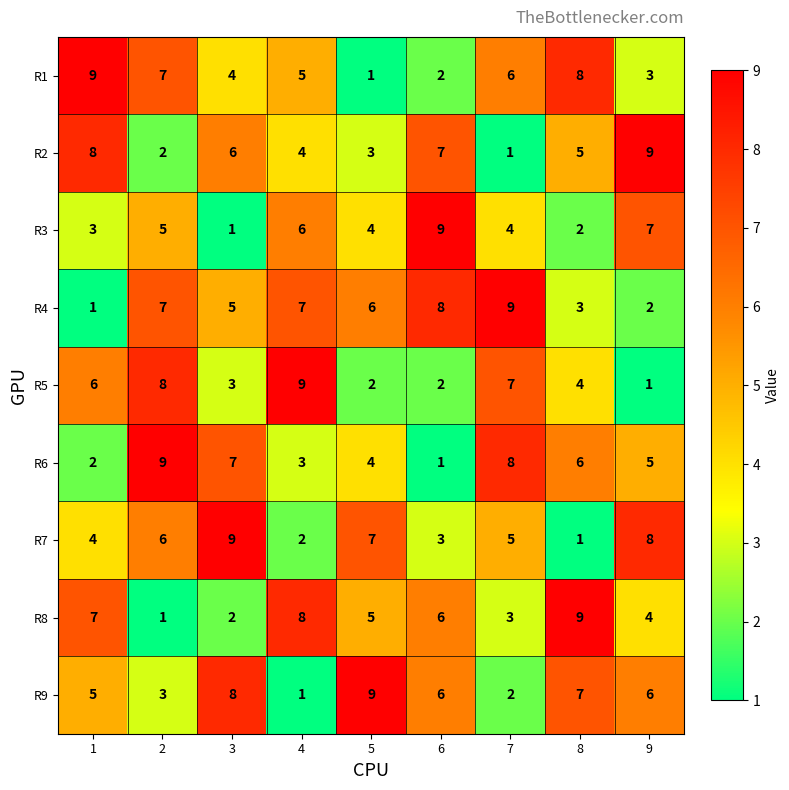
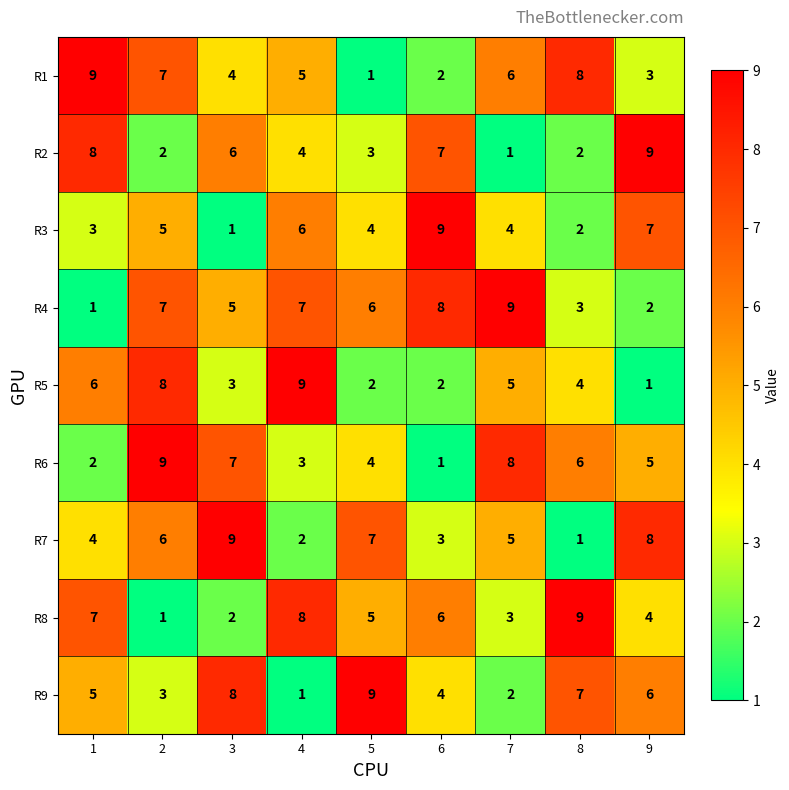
R2, 8: 5 -> 2
R5, 7: 7 -> 5
R9, 6: 6 -> 4
